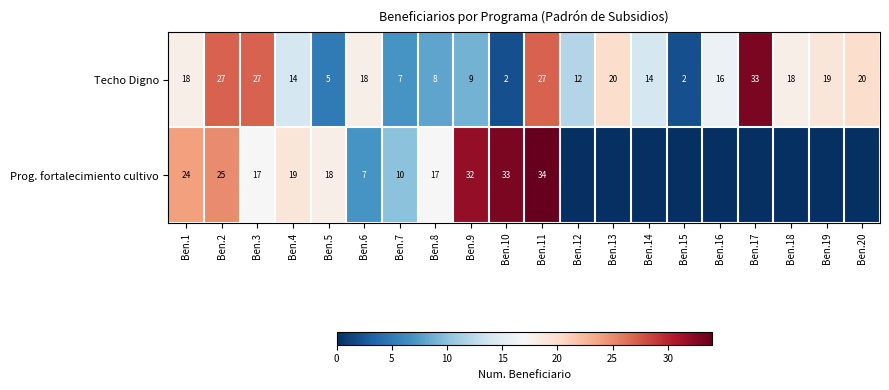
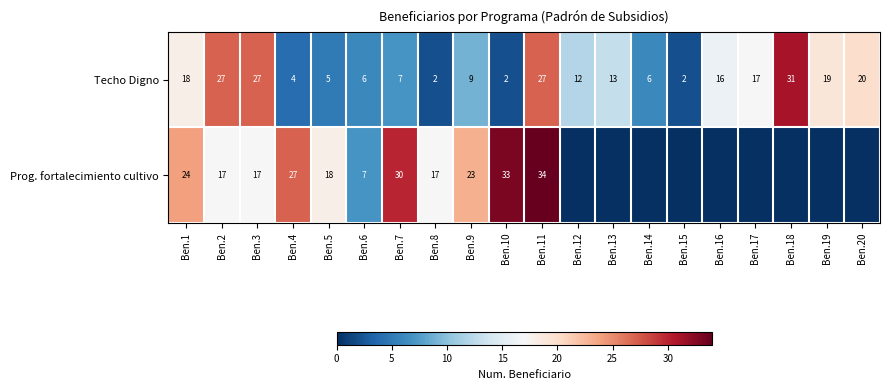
Techo Digno, Ben.4: 14 -> 4
Techo Digno, Ben.6: 18 -> 6
Techo Digno, Ben.8: 8 -> 2
Techo Digno, Ben.13: 20 -> 13
Techo Digno, Ben.14: 14 -> 6
Techo Digno, Ben.17: 33 -> 17
Techo Digno, Ben.18: 18 -> 31
Prog. fortalecimiento cultivo, Ben.2: 25 -> 17
Prog. fortalecimiento cultivo, Ben.4: 19 -> 27
Prog. fortalecimiento cultivo, Ben.7: 10 -> 30
Prog. fortalecimiento cultivo, Ben.9: 32 -> 23
